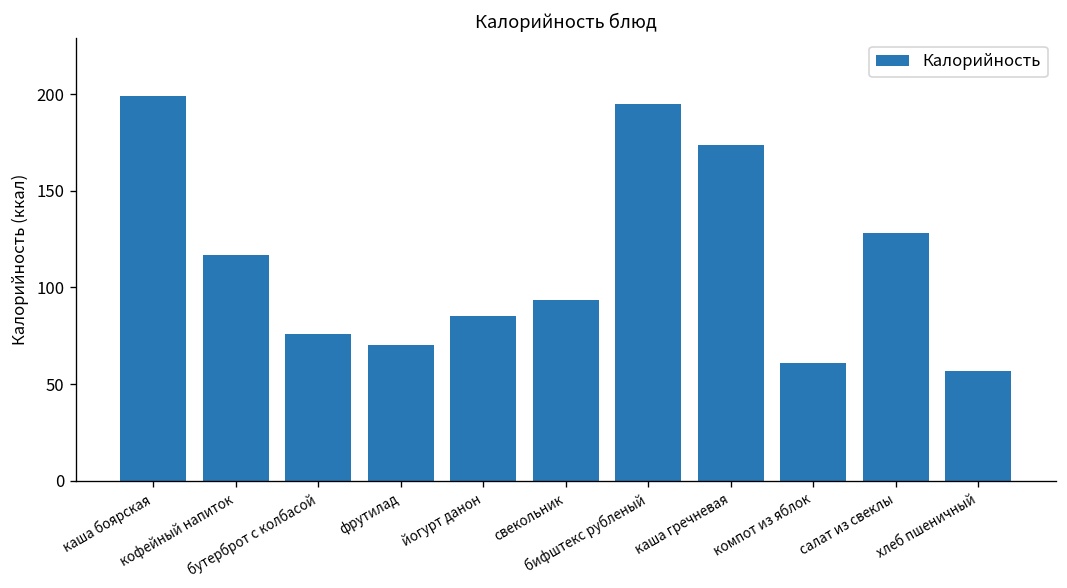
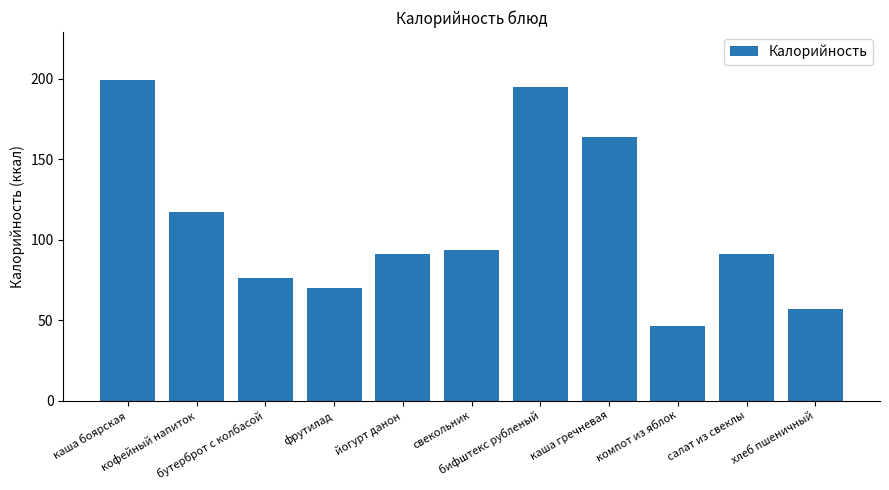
йогурт данон: 85 -> 91
каша гречневая: 174 -> 164
компот из яблок: 61 -> 46
салат из свеклы: 128 -> 91
